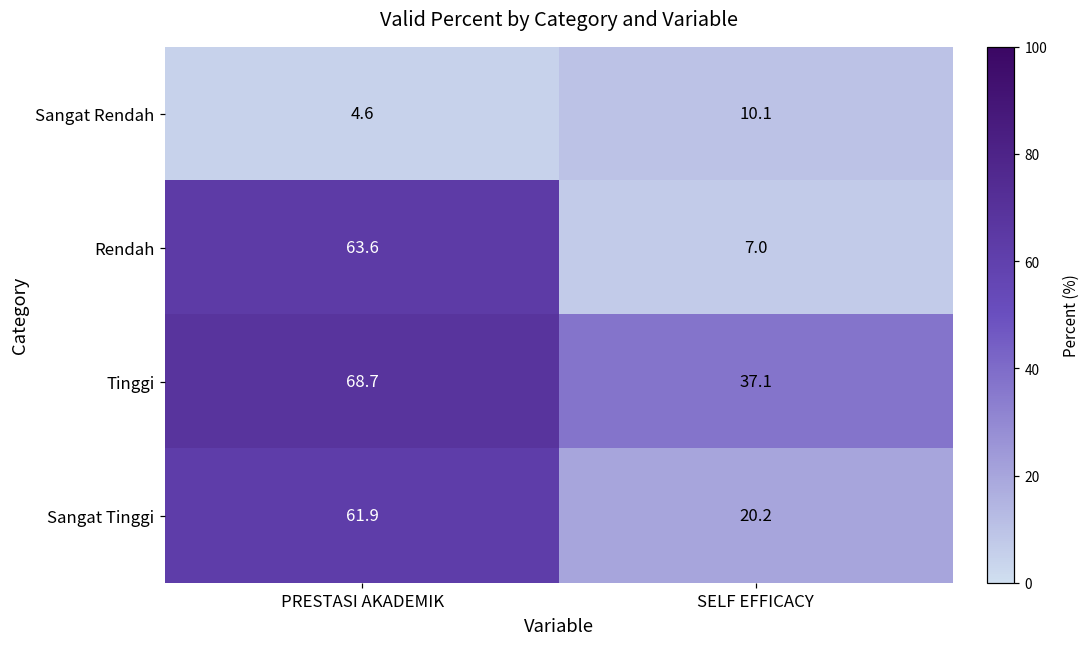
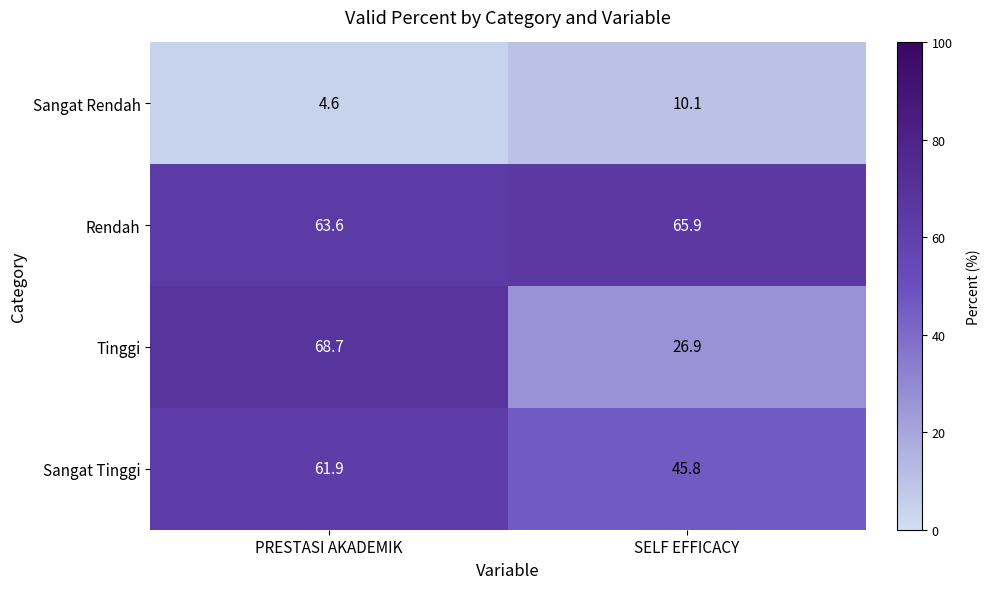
Rendah, SELF EFFICACY: 7.0 -> 65.9
Tinggi, SELF EFFICACY: 37.1 -> 26.9
Sangat Tinggi, SELF EFFICACY: 20.2 -> 45.8
